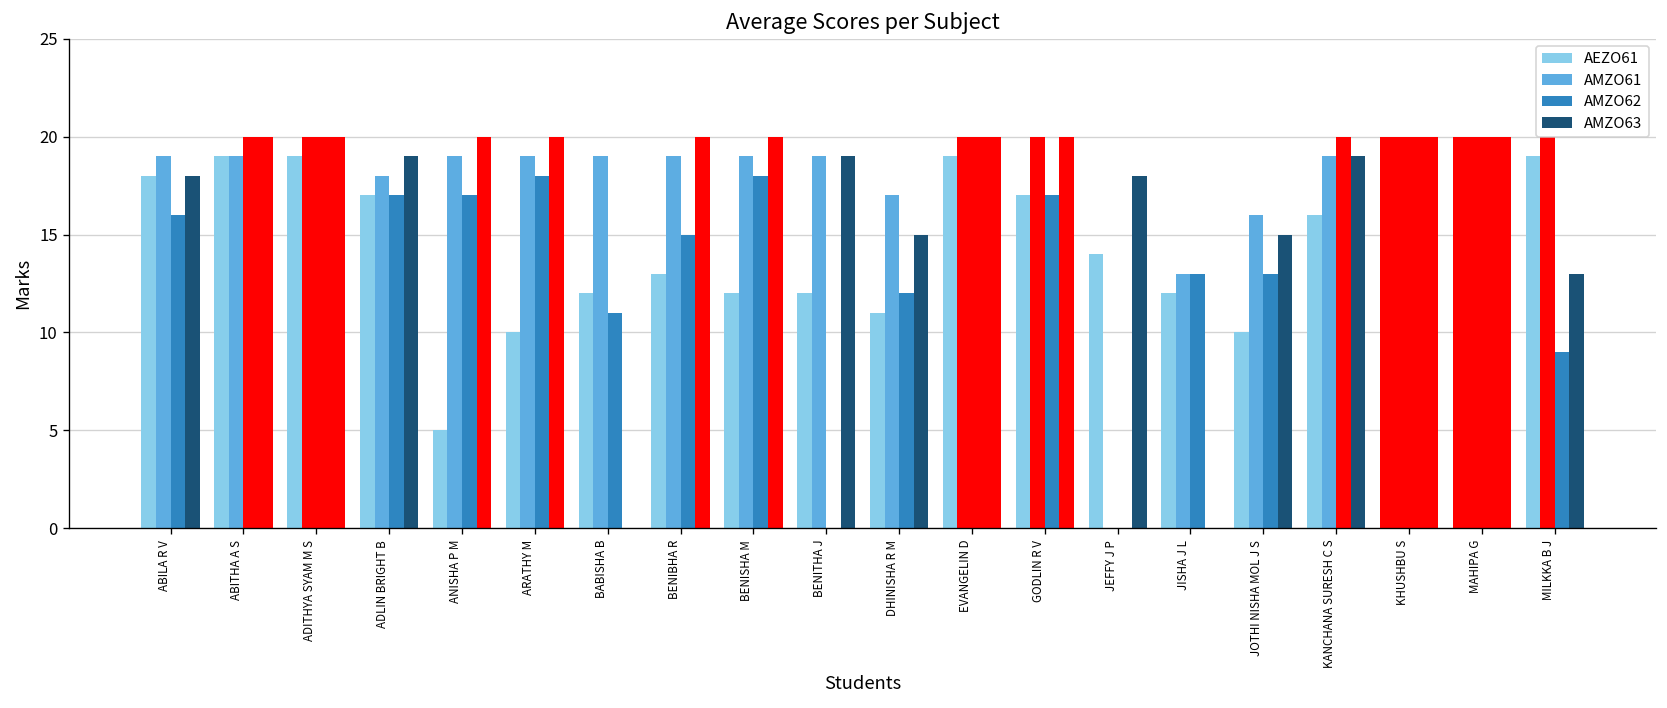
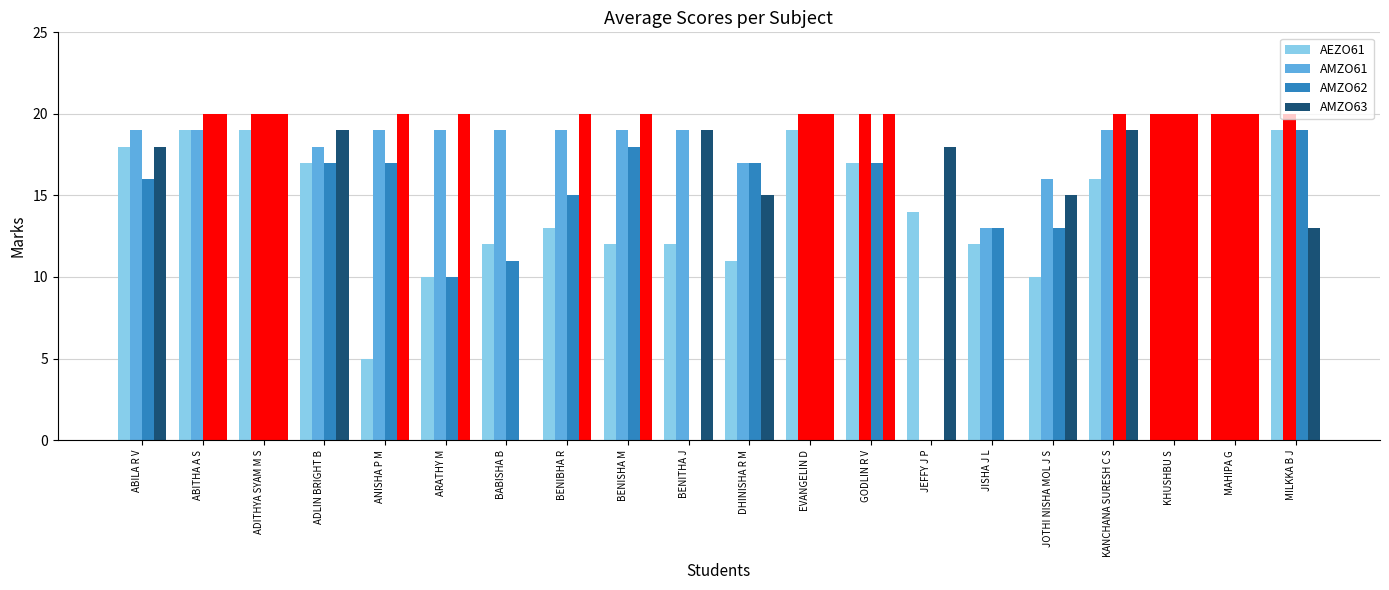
AMZO62, ARATHY M: 18 -> 10
AMZO62, DHINISHA R M: 12 -> 17
AMZO62, MILKKA B J: 9 -> 19
